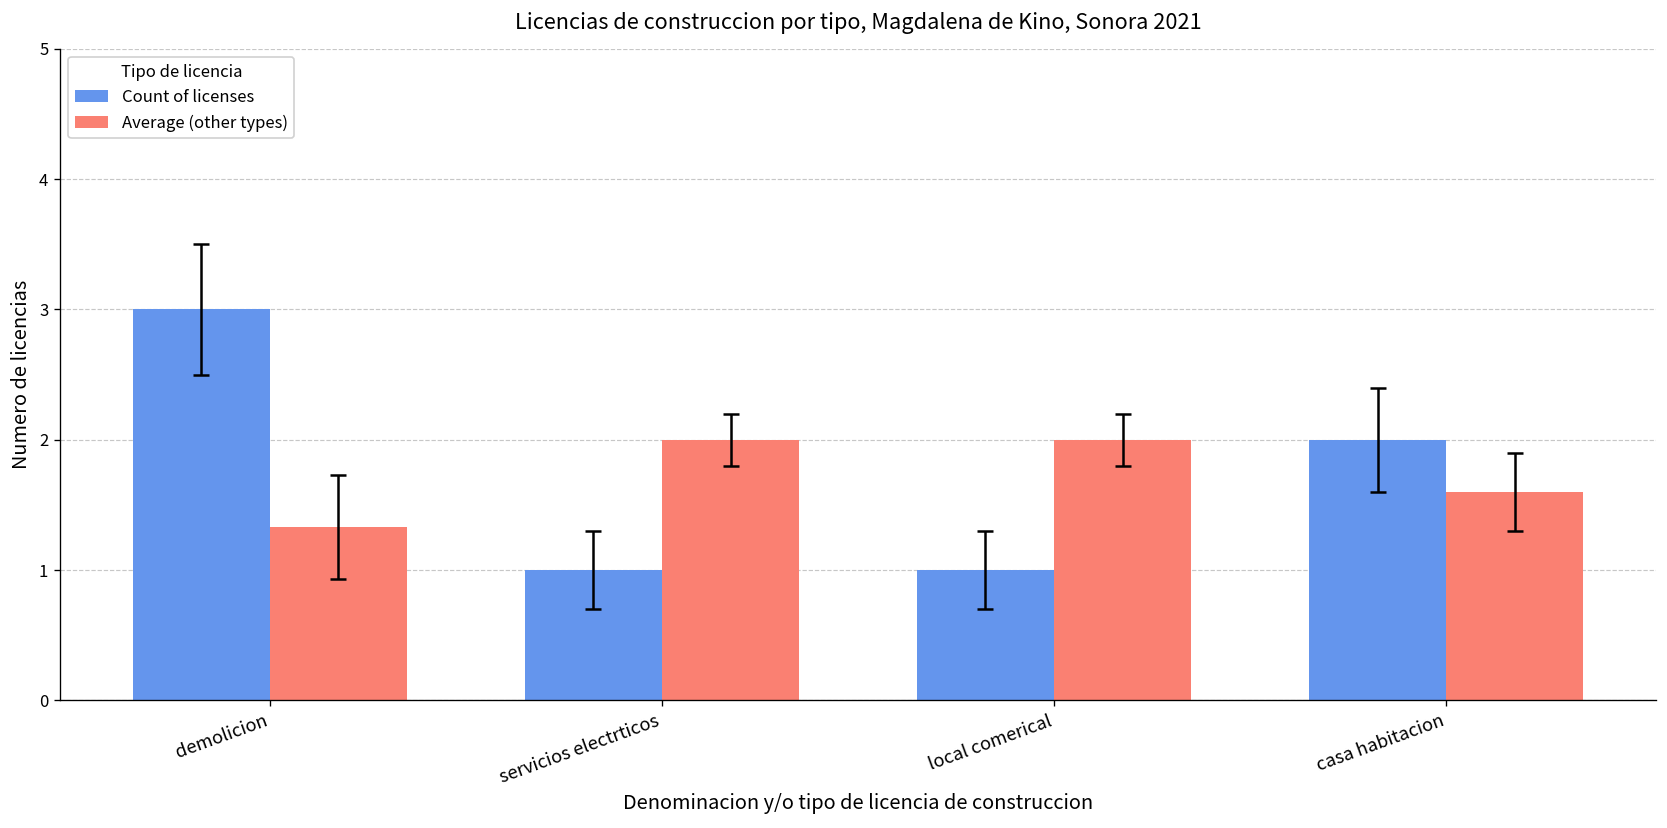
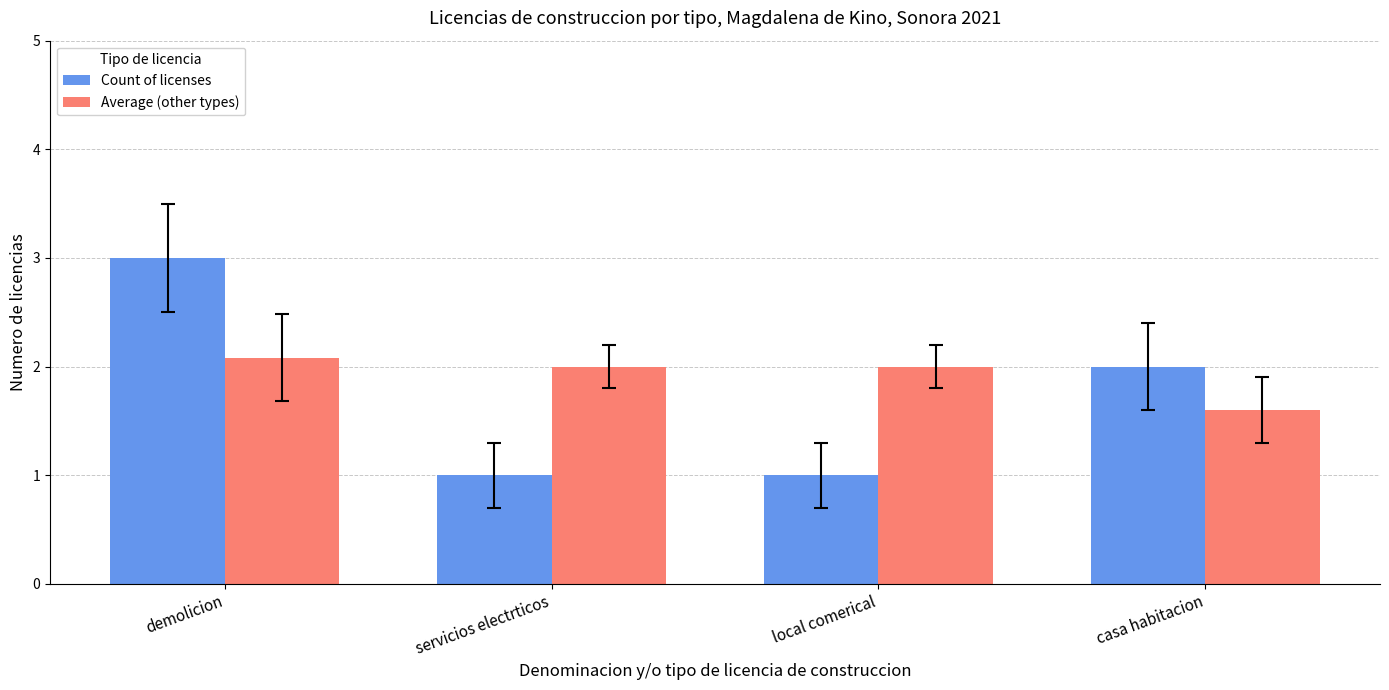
Average (other types), demolicion: 1.33 -> 2.08
